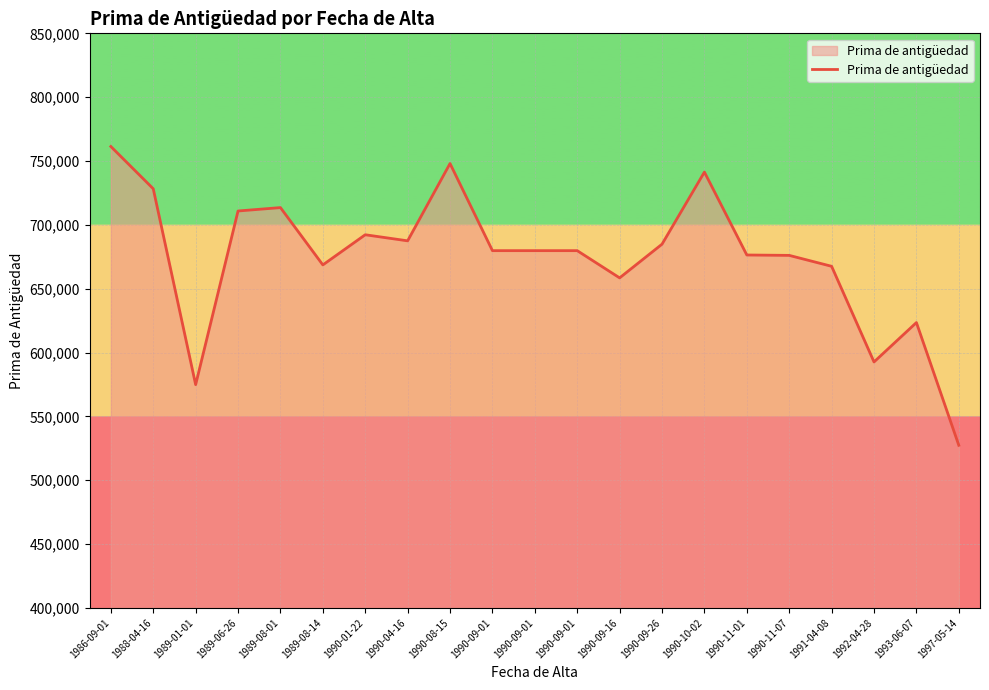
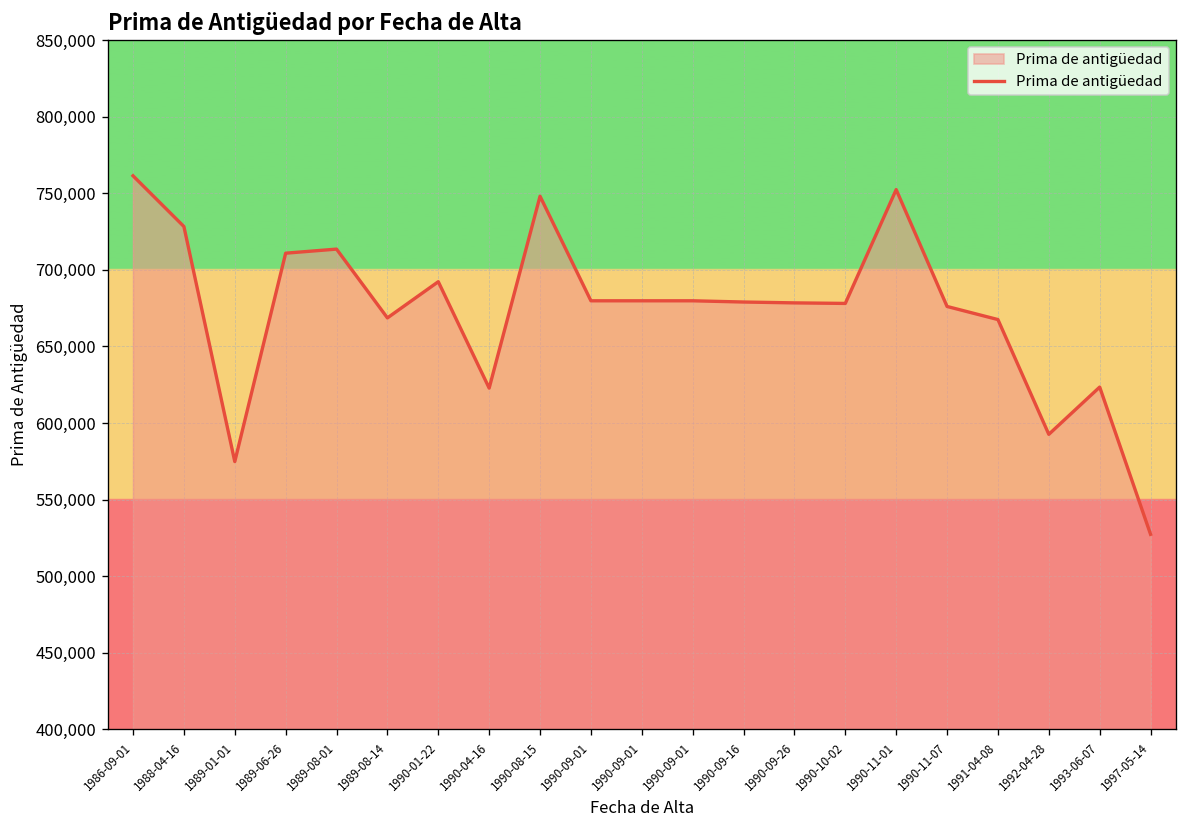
1990-04-16: 687,000 -> 623,000
1990-09-16: 658,000 -> 679,000
1990-09-26: 685,000 -> 678,000
1990-10-02: 741,000 -> 678,000
1990-11-01: 676,000 -> 752,000
